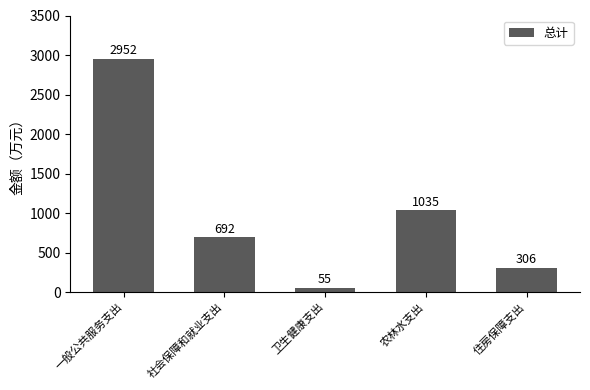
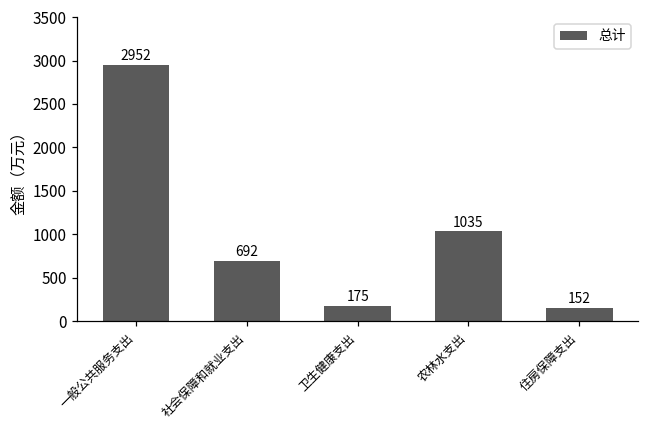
卫生健康支出: 55 -> 175
住房保障支出: 306 -> 152
